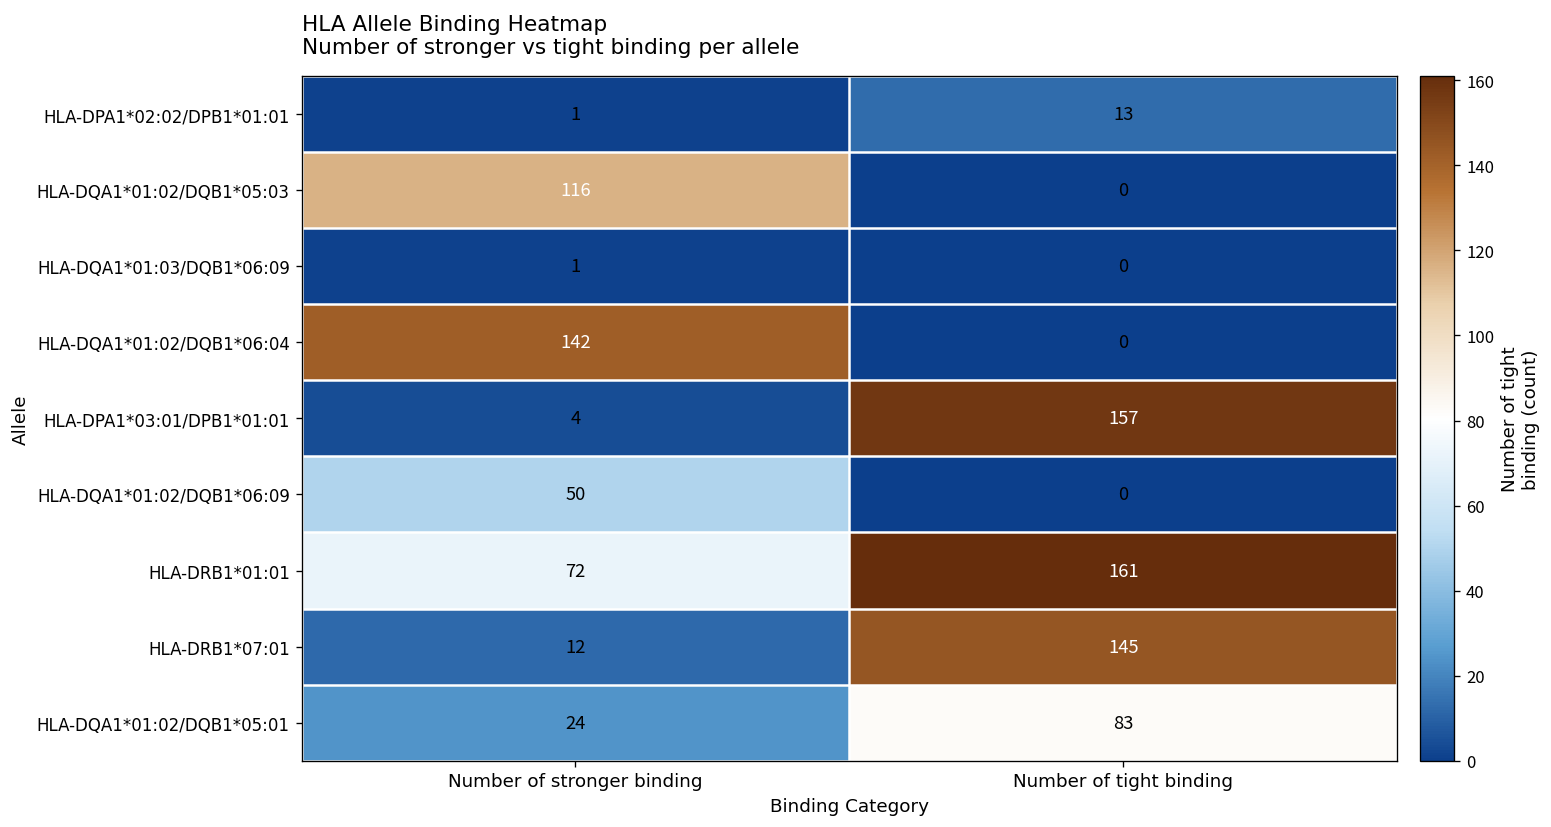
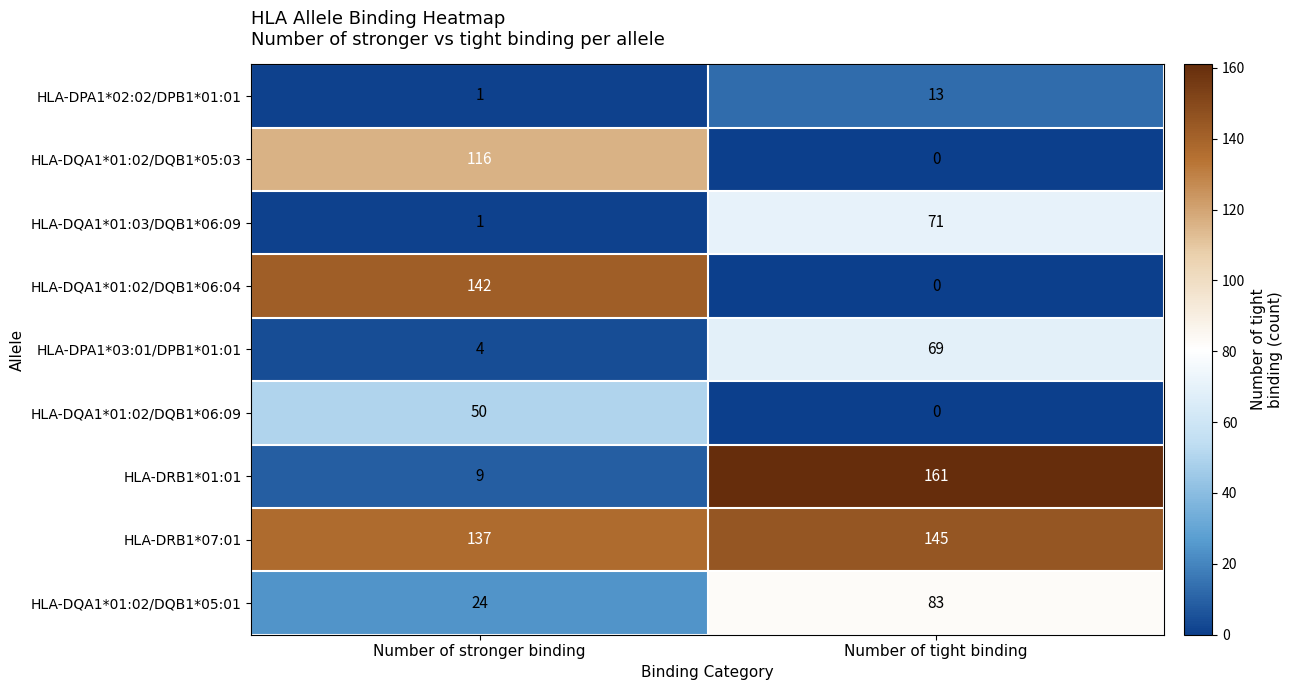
HLA-DQA1*01:03/DQB1*06:09, Number of tight binding: 0 -> 71
HLA-DPA1*03:01/DPB1*01:01, Number of tight binding: 157 -> 69
HLA-DRB1*01:01, Number of stronger binding: 72 -> 9
HLA-DRB1*07:01, Number of stronger binding: 12 -> 137
